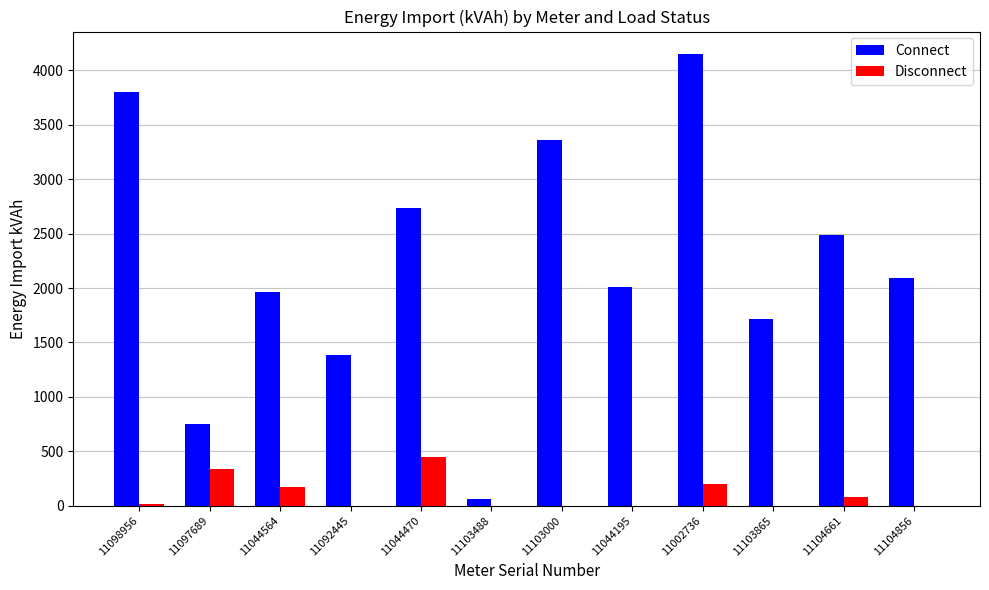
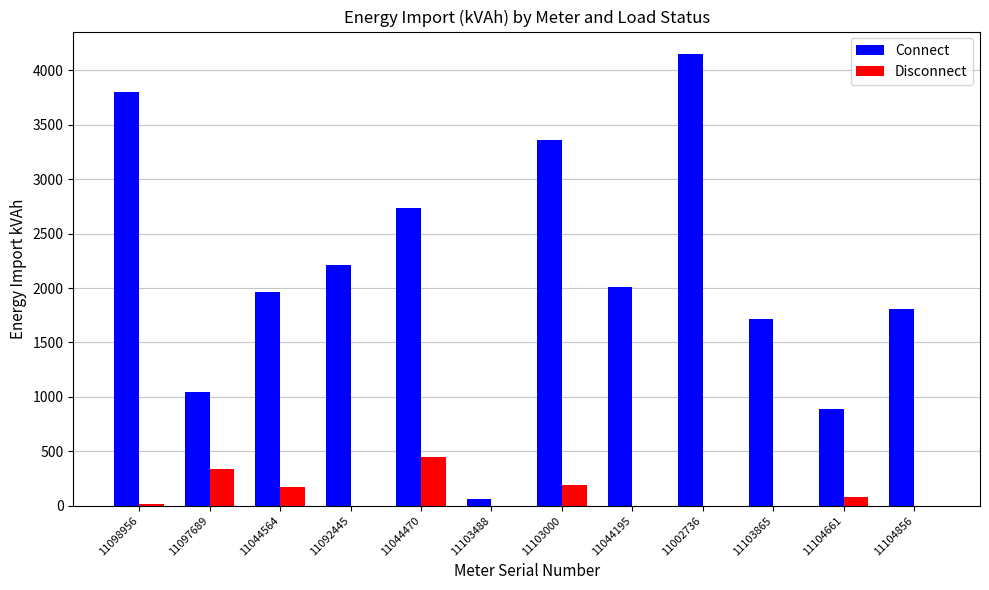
Connect, 11097689: 750 -> 1040
Connect, 11092445: 1390 -> 2210
Disconnect, 11103000: 0 -> 190
Disconnect, 11002736: 190 -> 0
Connect, 11104661: 2490 -> 880
Connect, 11104856: 2090 -> 1810
